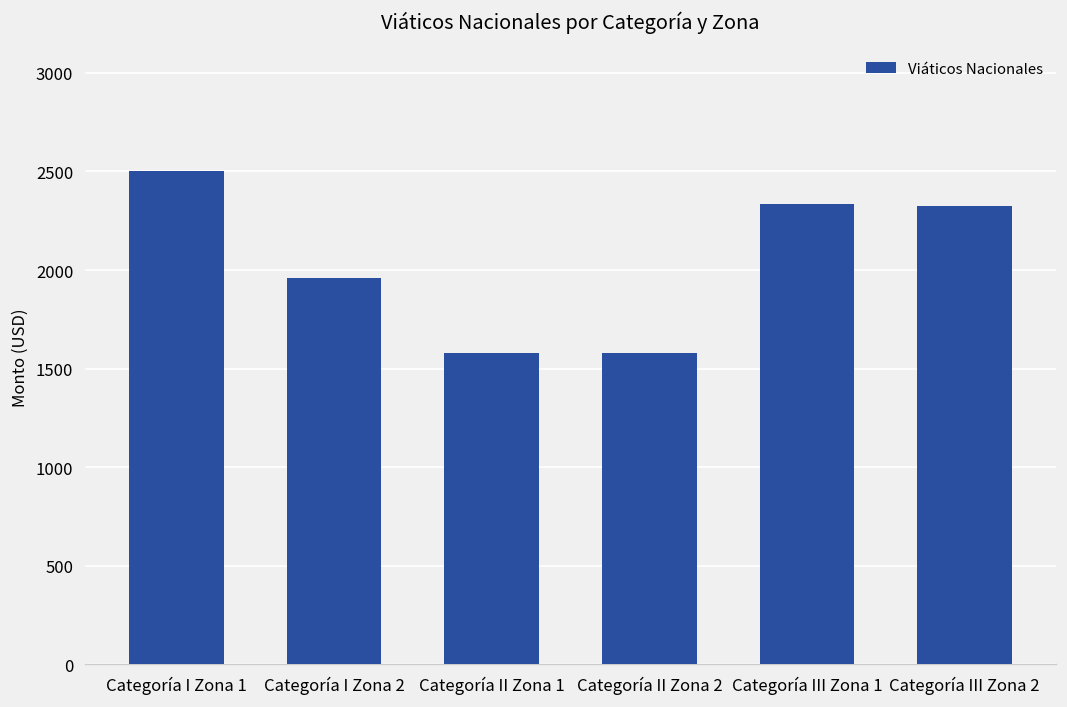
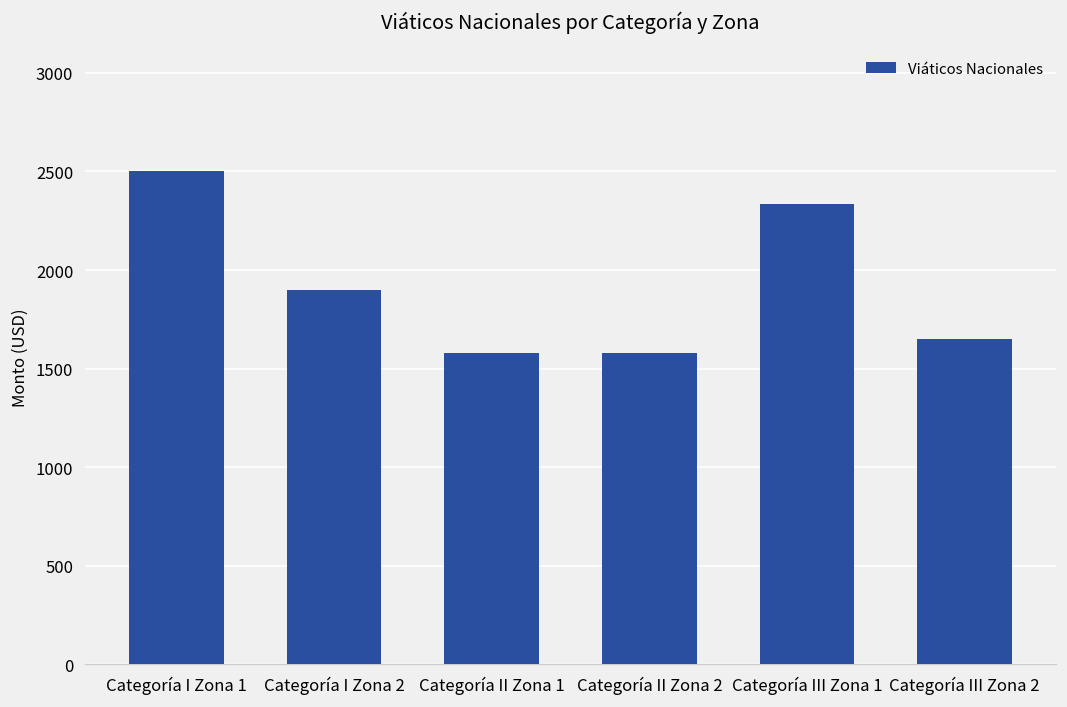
Categoría I Zona 2: 1960 -> 1900
Categoría III Zona 2: 2330 -> 1650
